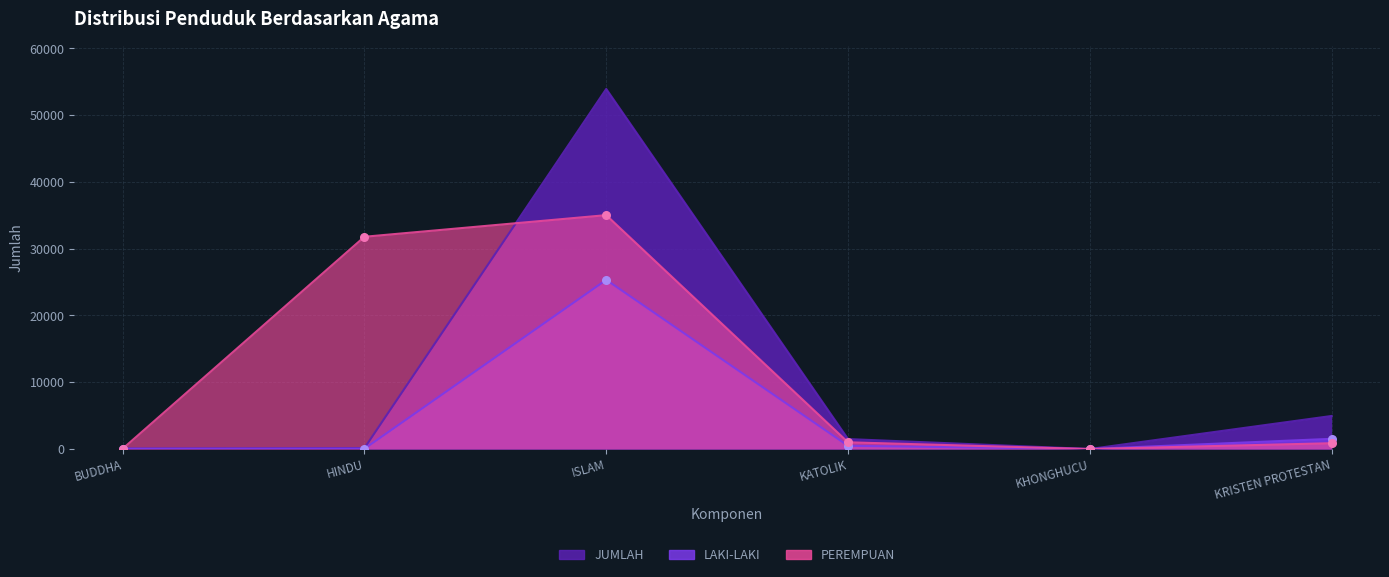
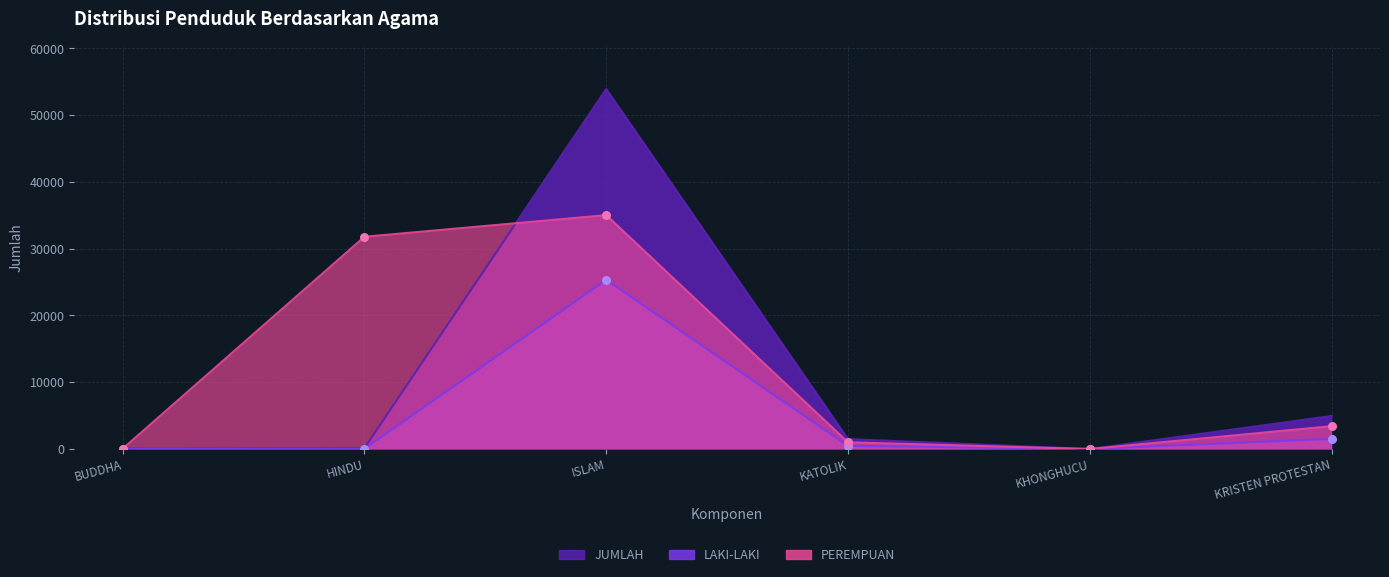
PEREMPUAN, KRISTEN PROTESTAN: 1000 -> 3000
